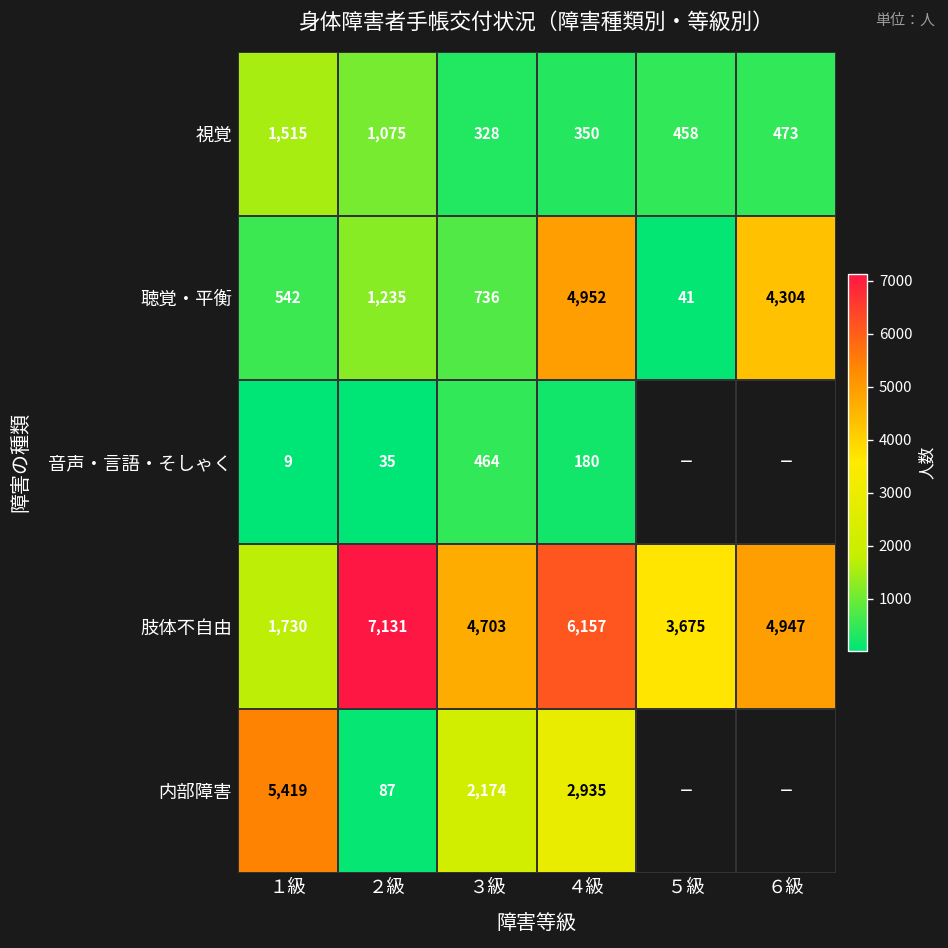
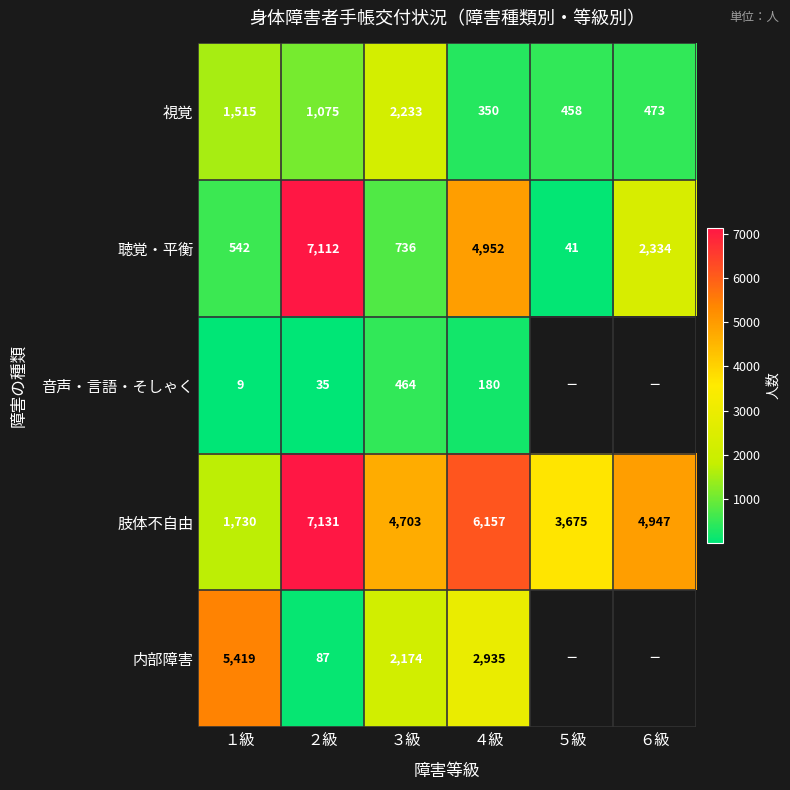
視覚, ３級: 328 -> 2,233
聴覚・平衡, ２級: 1,235 -> 7,112
聴覚・平衡, ６級: 4,304 -> 2,334
